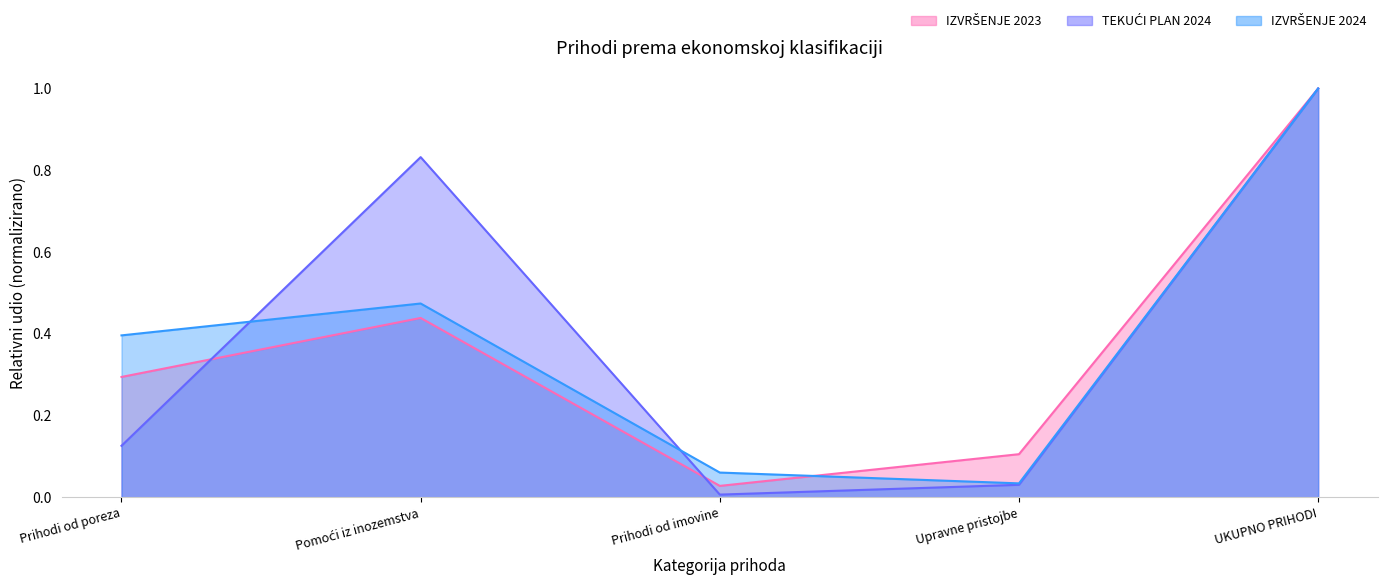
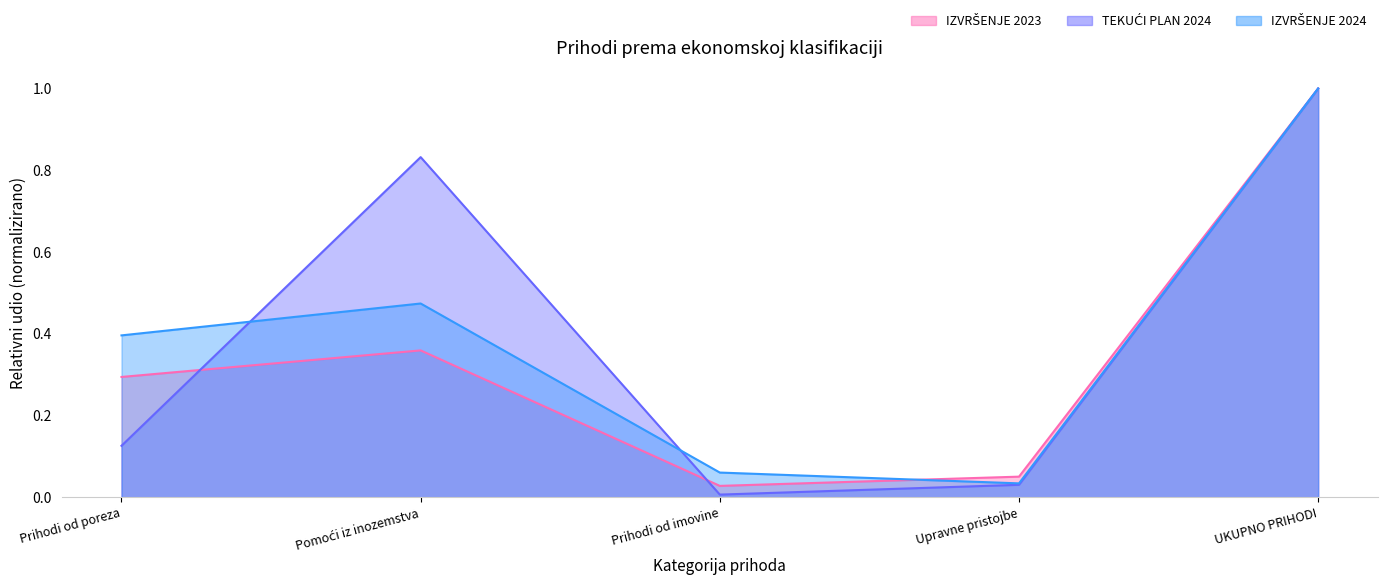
IZVRŠENJE 2023, Pomoći iz inozemstva: 0.44 -> 0.36
IZVRŠENJE 2023, Upravne pristojbe: 0.11 -> 0.05
